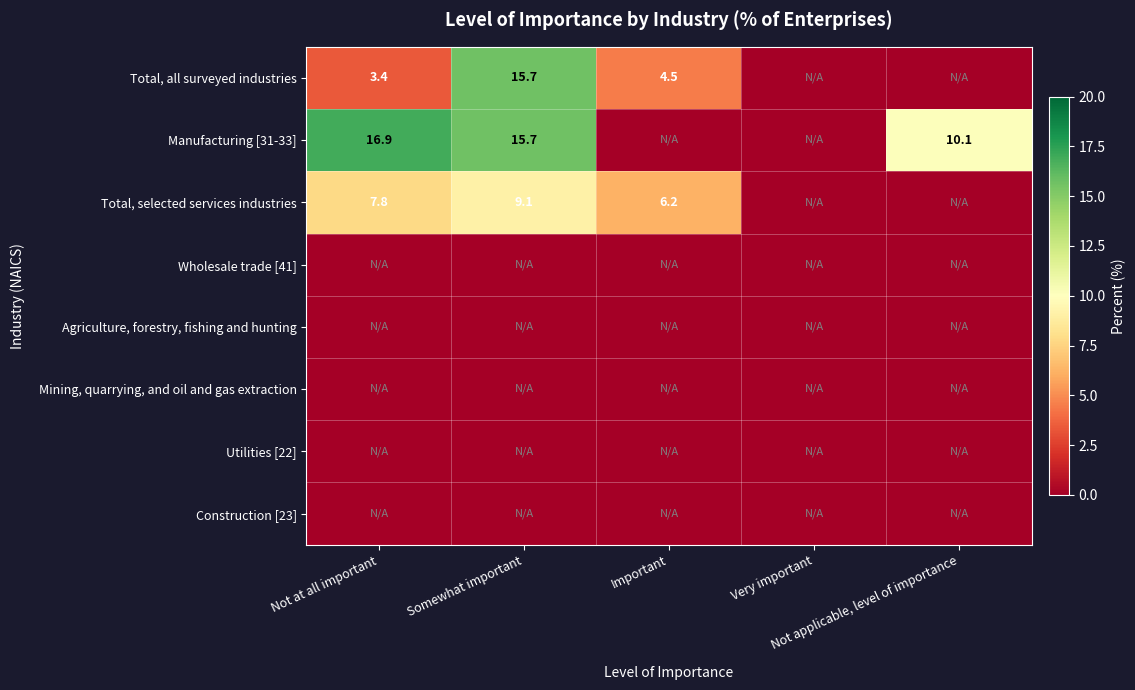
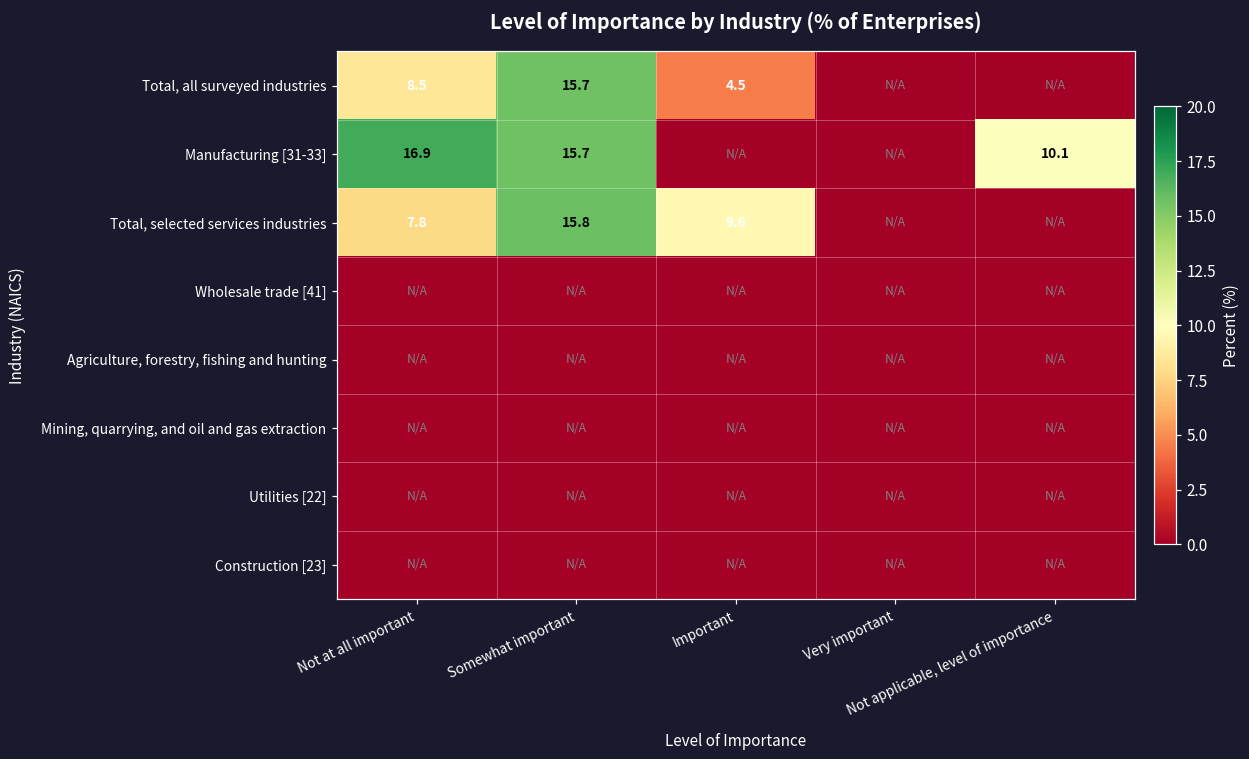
Total, all surveyed industries, Not at all important: 3.4 -> 8.5
Total, selected services industries, Somewhat important: 9.1 -> 15.8
Total, selected services industries, Important: 6.2 -> 9.6
